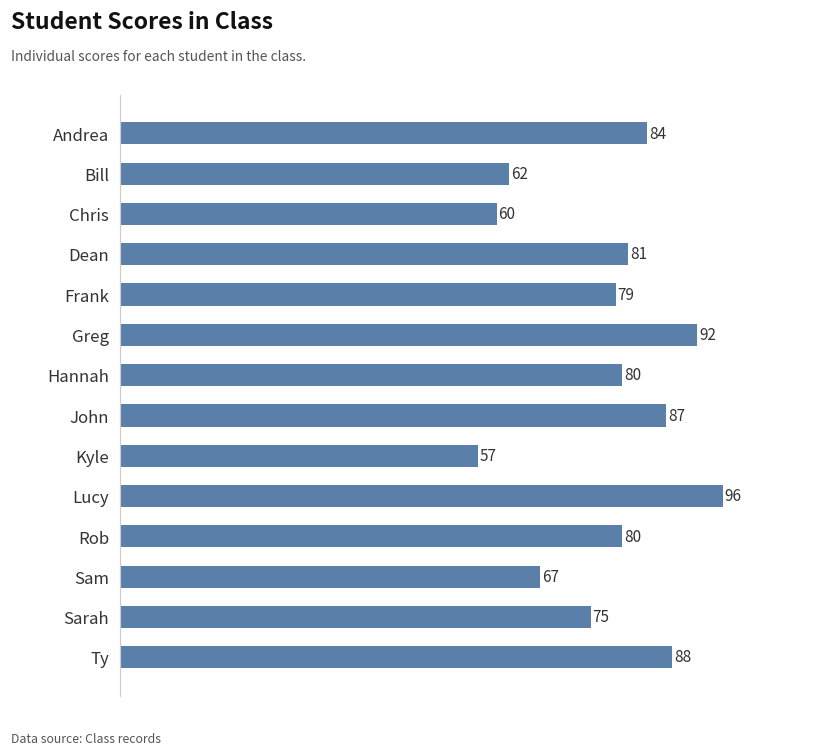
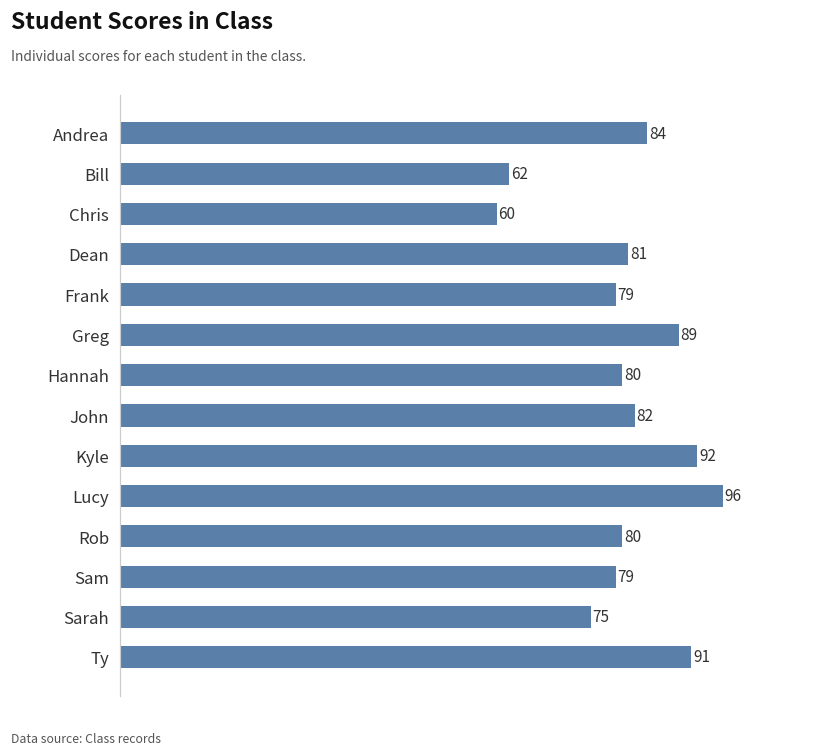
Greg: 92 -> 89
John: 87 -> 82
Kyle: 57 -> 92
Sam: 67 -> 79
Ty: 88 -> 91
